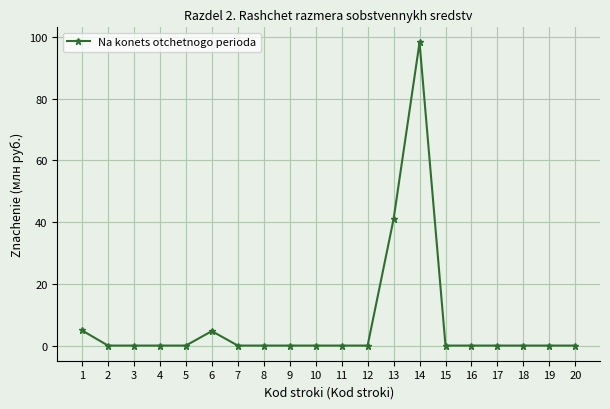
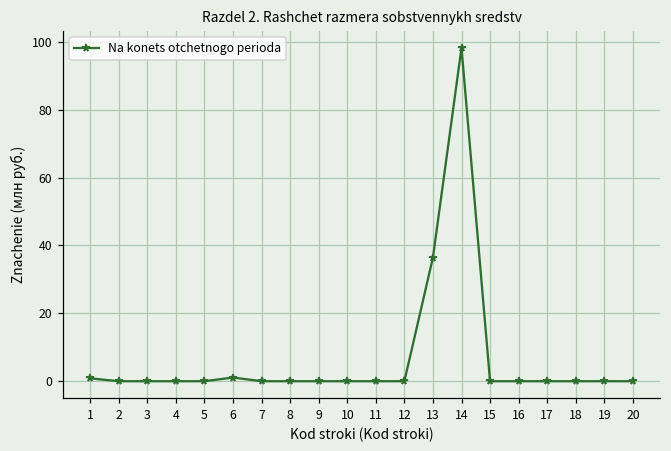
1: 5 -> 1
6: 5 -> 1
13: 41 -> 36
